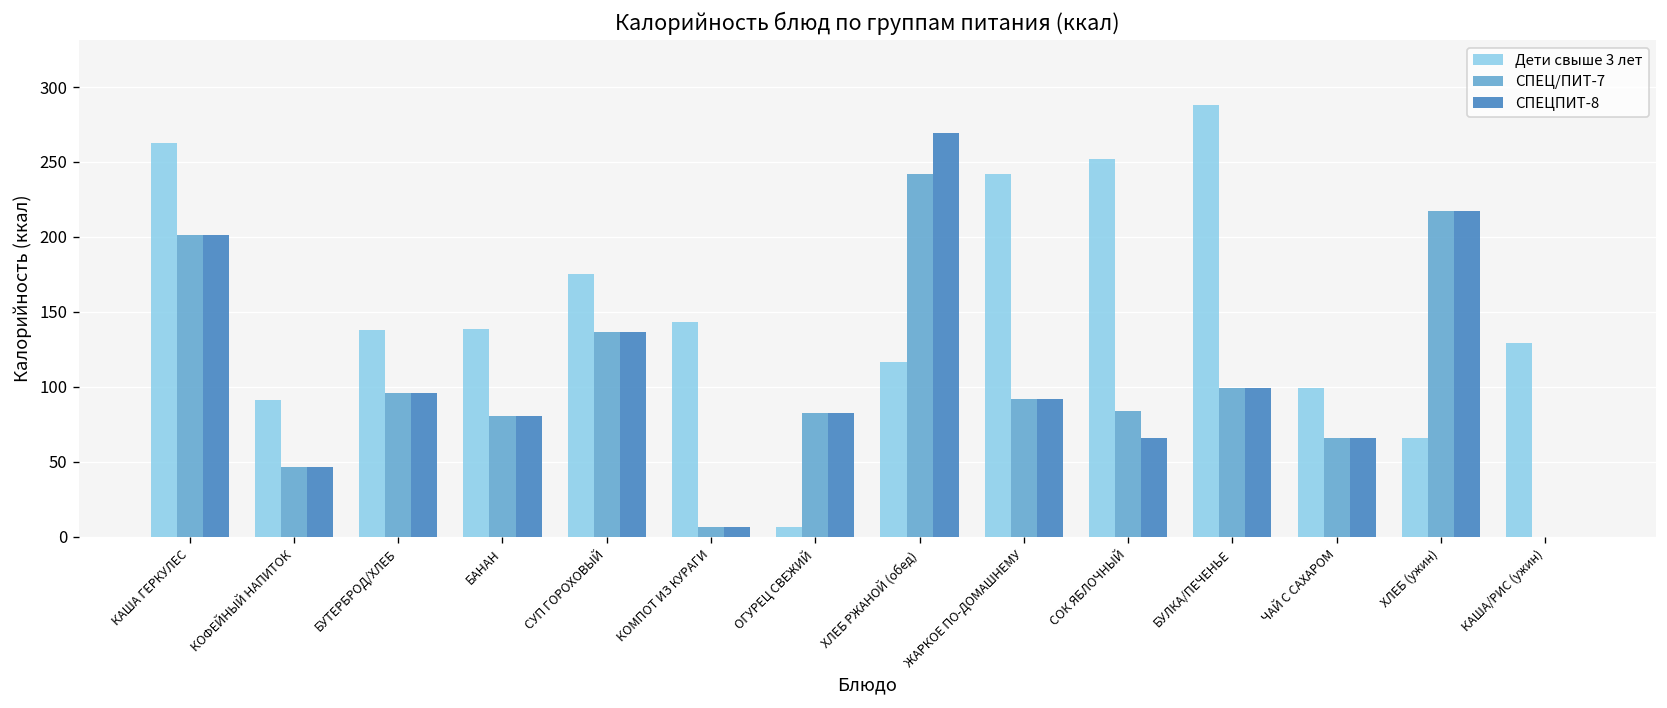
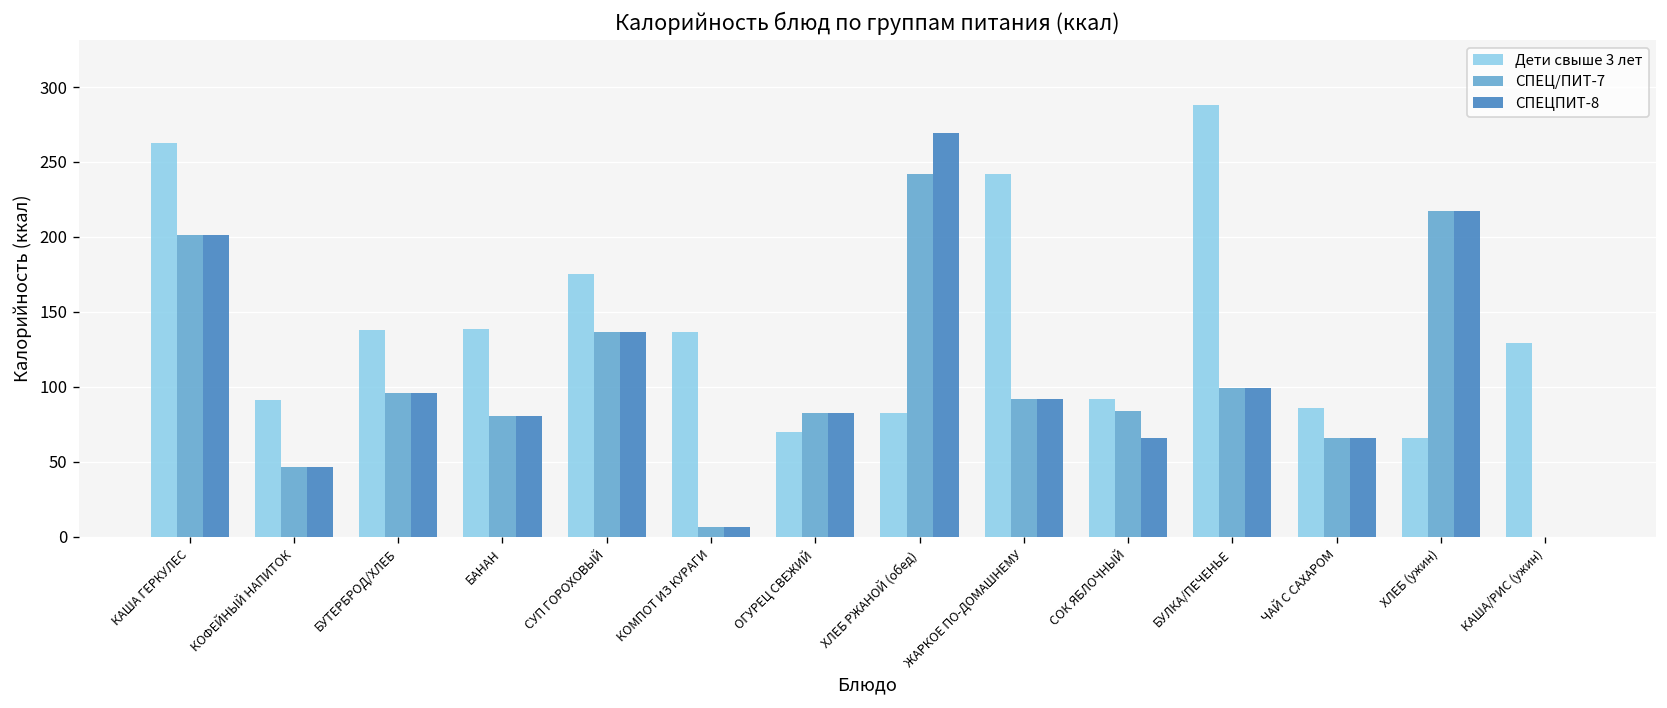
Дети свыше 3 лет, КОМПОТ ИЗ КУРАГИ: 143 -> 136
Дети свыше 3 лет, ОГУРЕЦ СВЕЖИЙ: 7 -> 70
Дети свыше 3 лет, ХЛЕБ РЖАНОЙ (обед): 116 -> 83
Дети свыше 3 лет, СОК ЯБЛОЧНЫЙ: 252 -> 92
Дети свыше 3 лет, ЧАЙ С САХАРОМ: 99 -> 86
